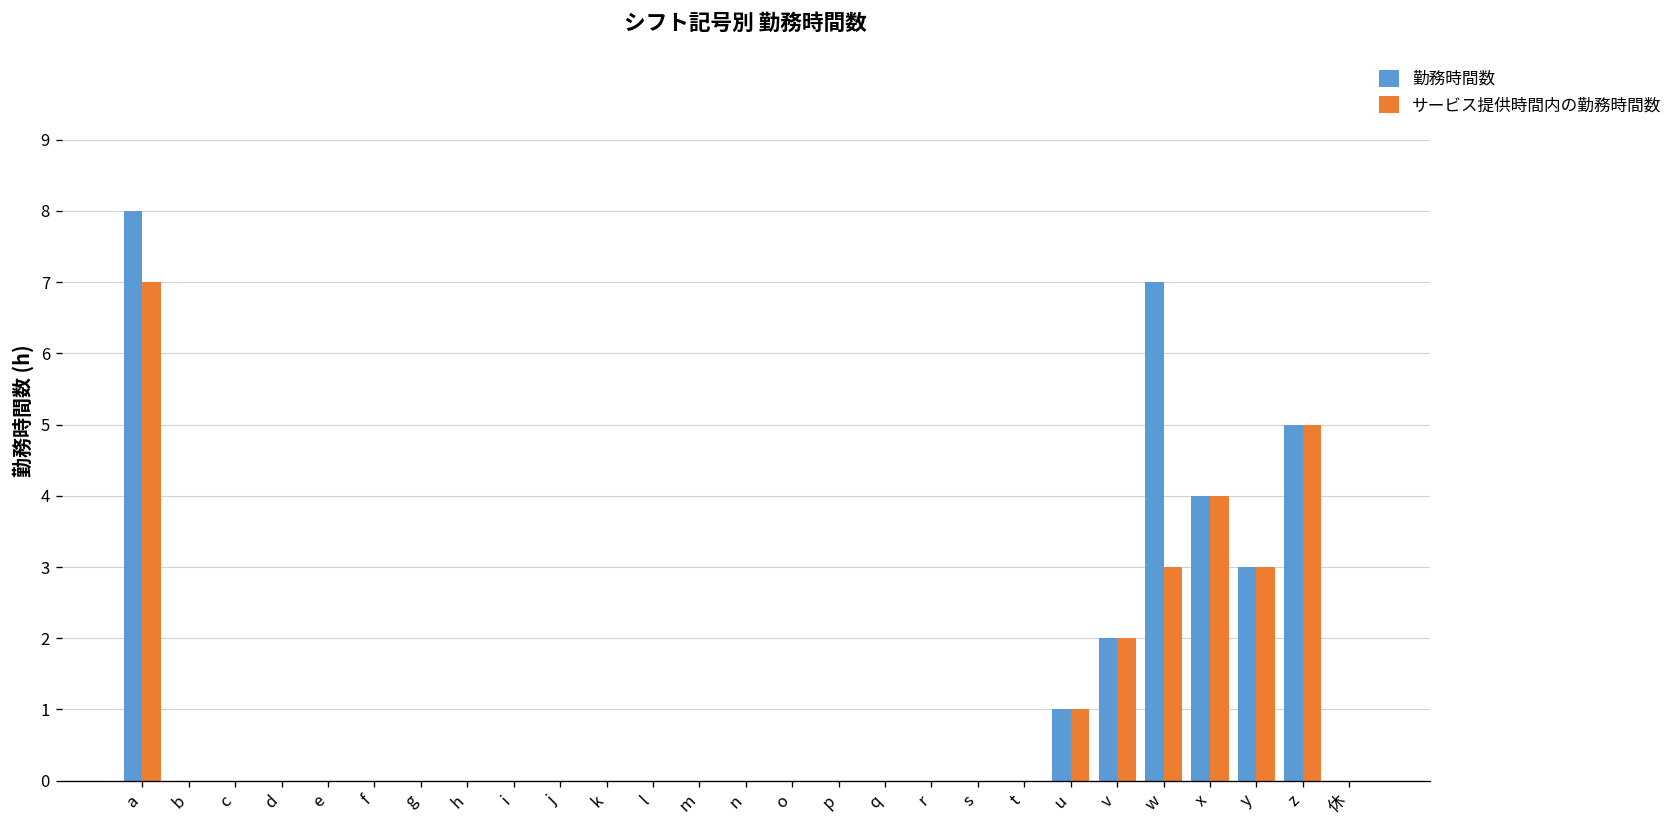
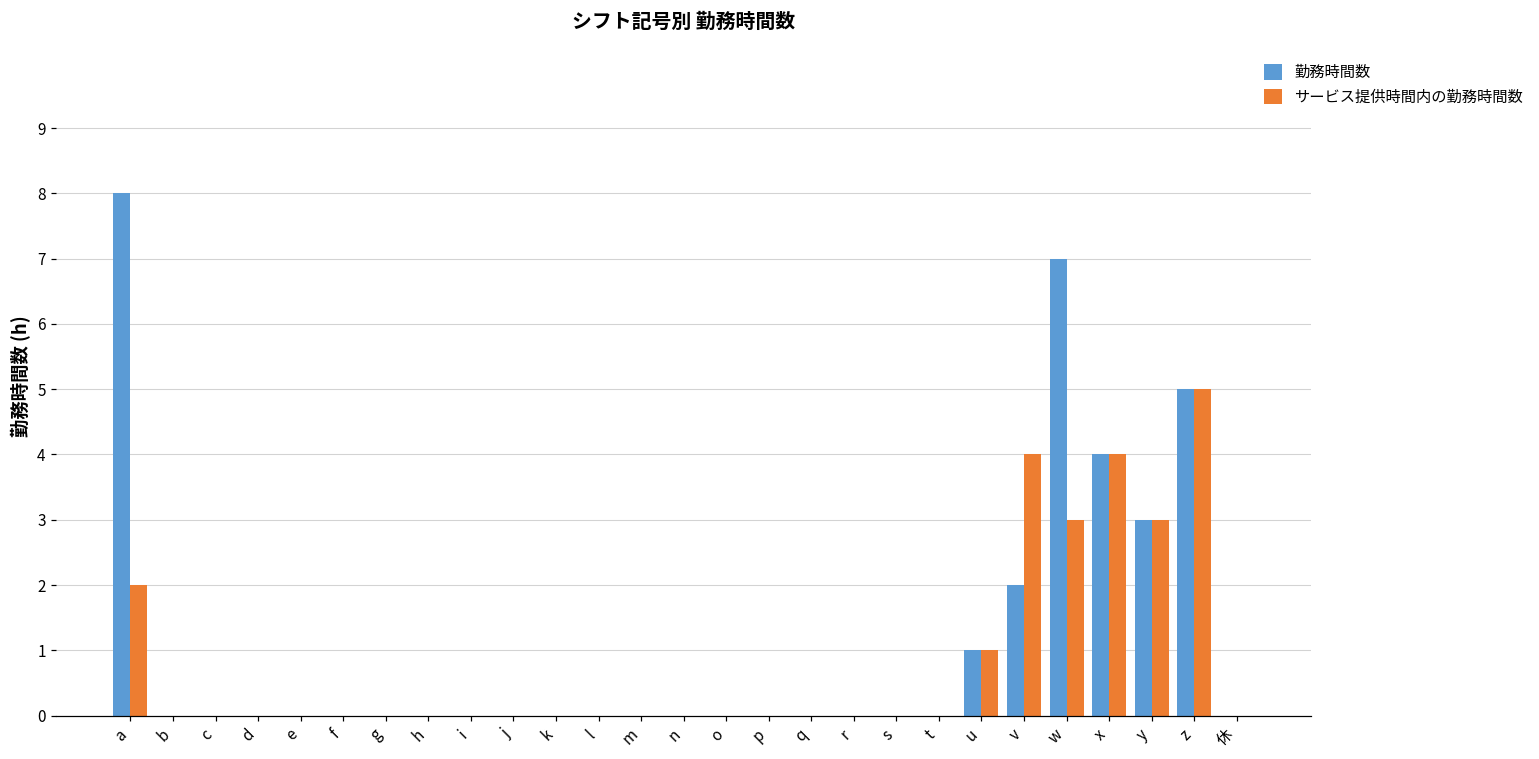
サービス提供時間内の勤務時間数, a: 7 -> 2
サービス提供時間内の勤務時間数, v: 2 -> 4
